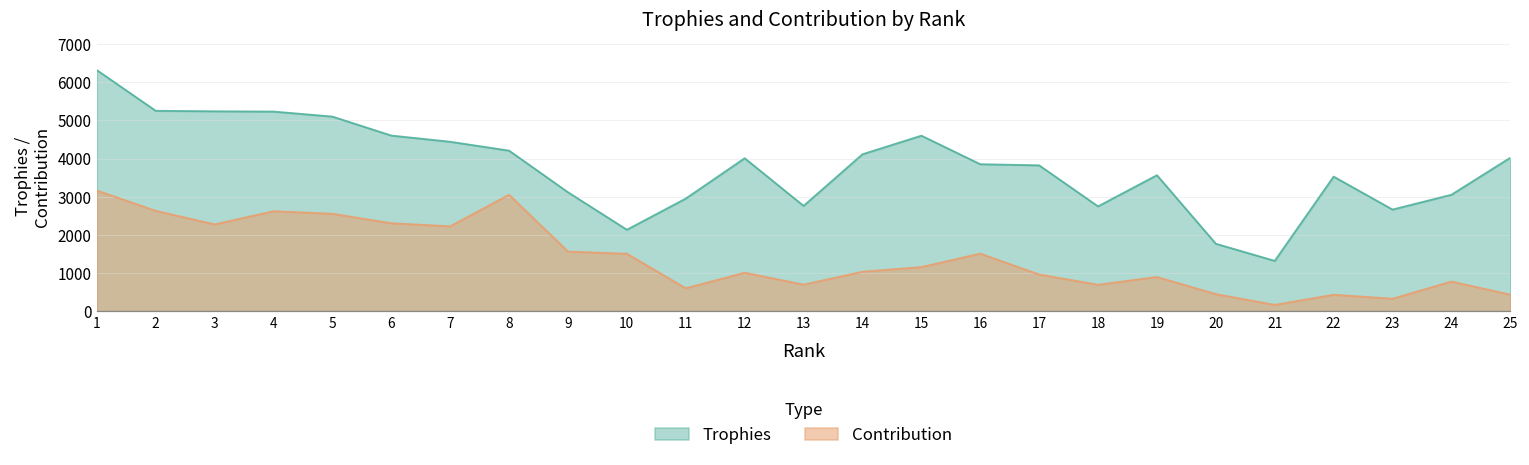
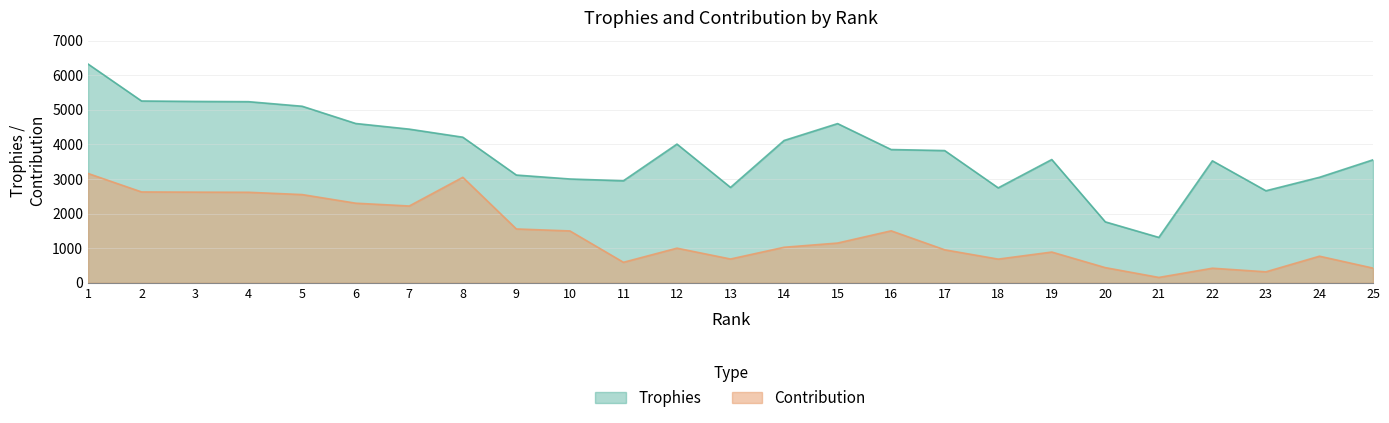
Contribution, 3: 2300 -> 2600
Trophies, 10: 2100 -> 3000
Trophies, 25: 4000 -> 3600
